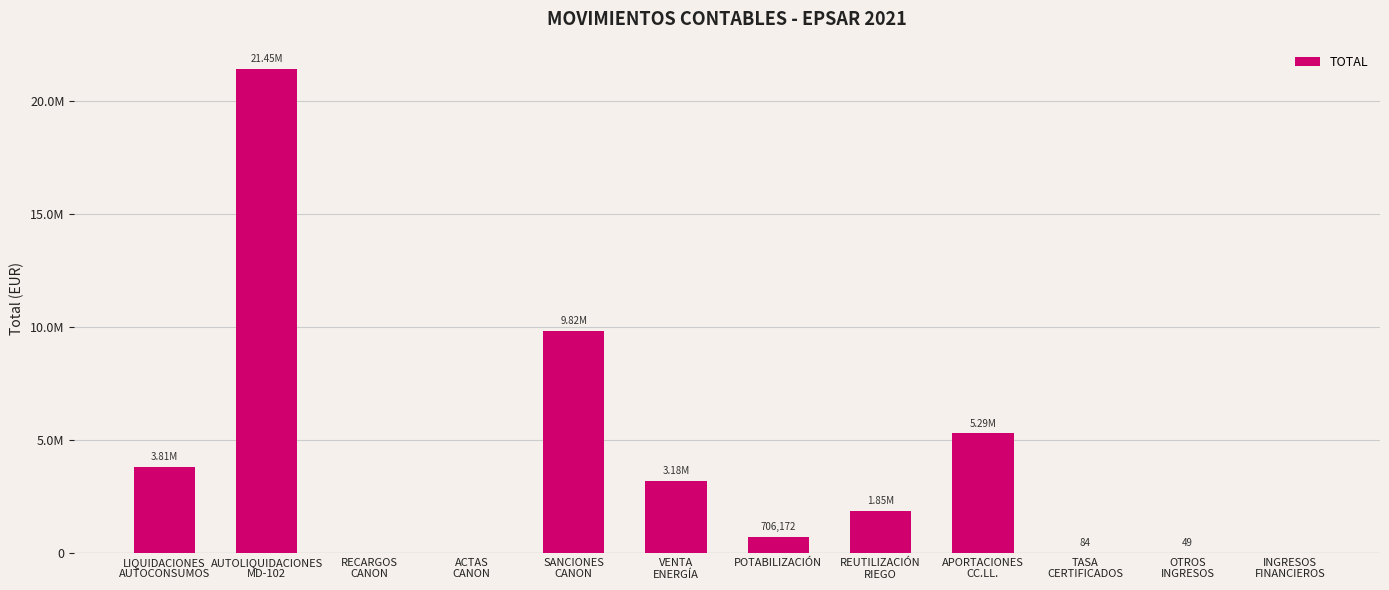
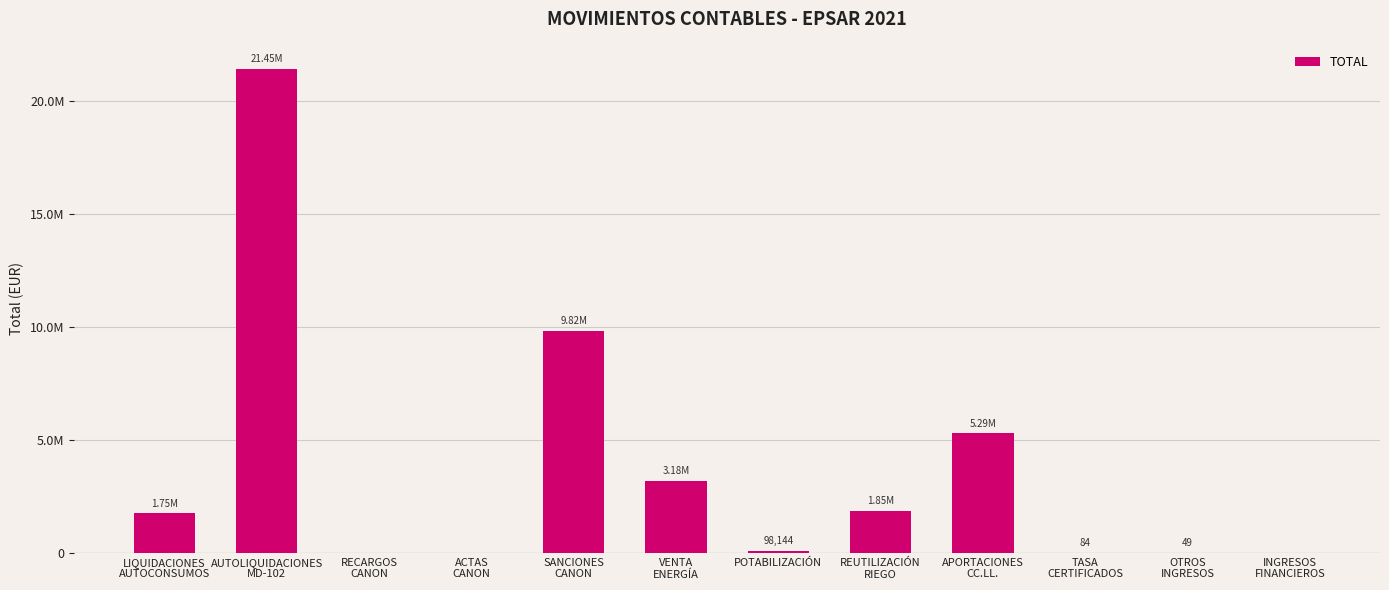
LIQUIDACIONES AUTOCONSUMOS: 3.81M -> 1.75M
POTABILIZACIÓN: 706,172 -> 98,144
